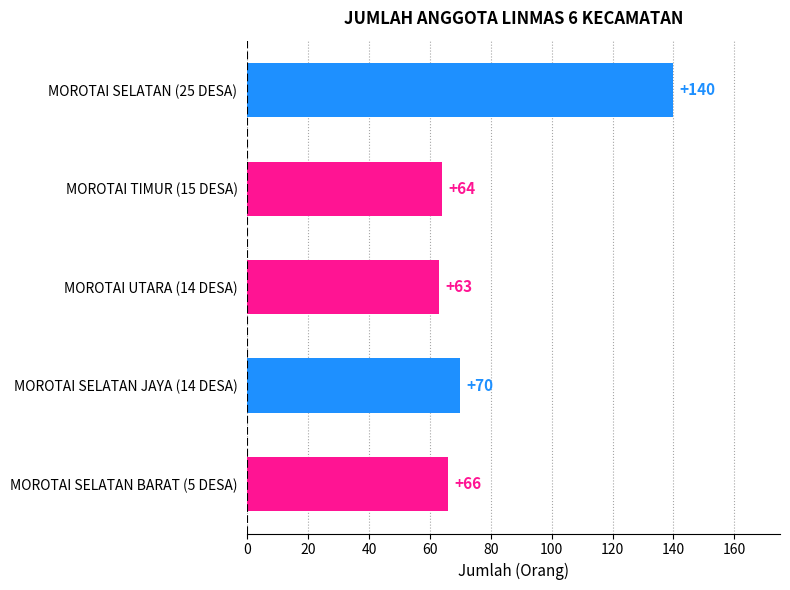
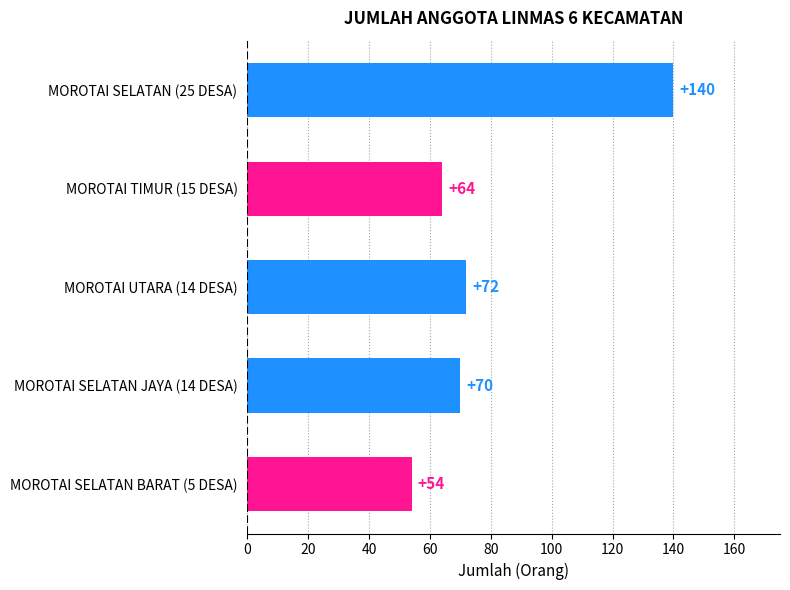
MOROTAI UTARA (14 DESA): +63 -> +72
MOROTAI SELATAN BARAT (5 DESA): +66 -> +54
